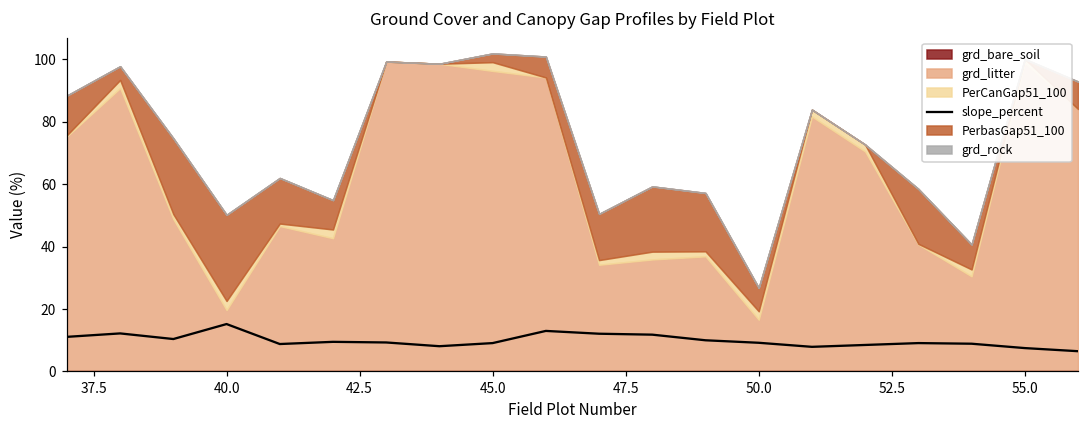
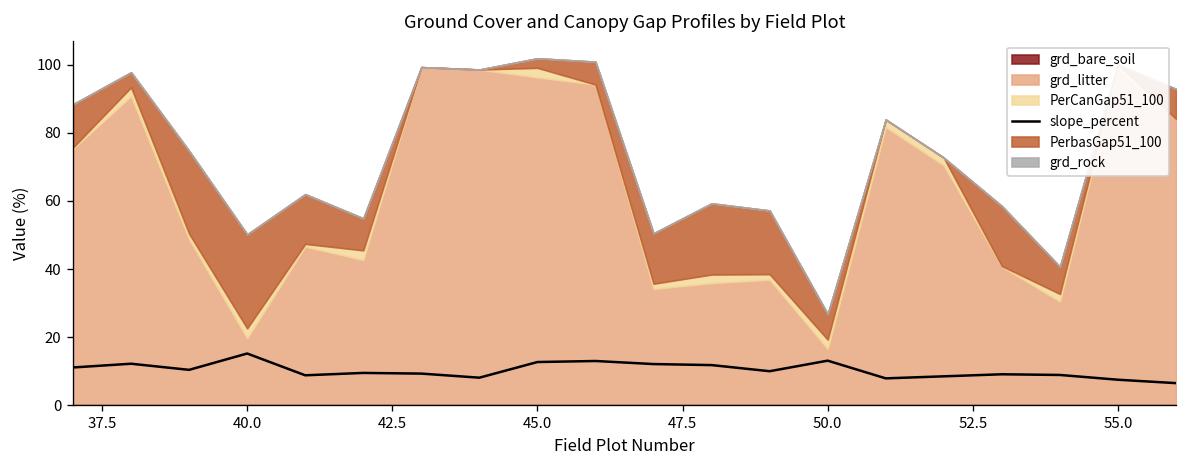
slope_percent, 45.0: 9 -> 13
slope_percent, 50.0: 9 -> 13
